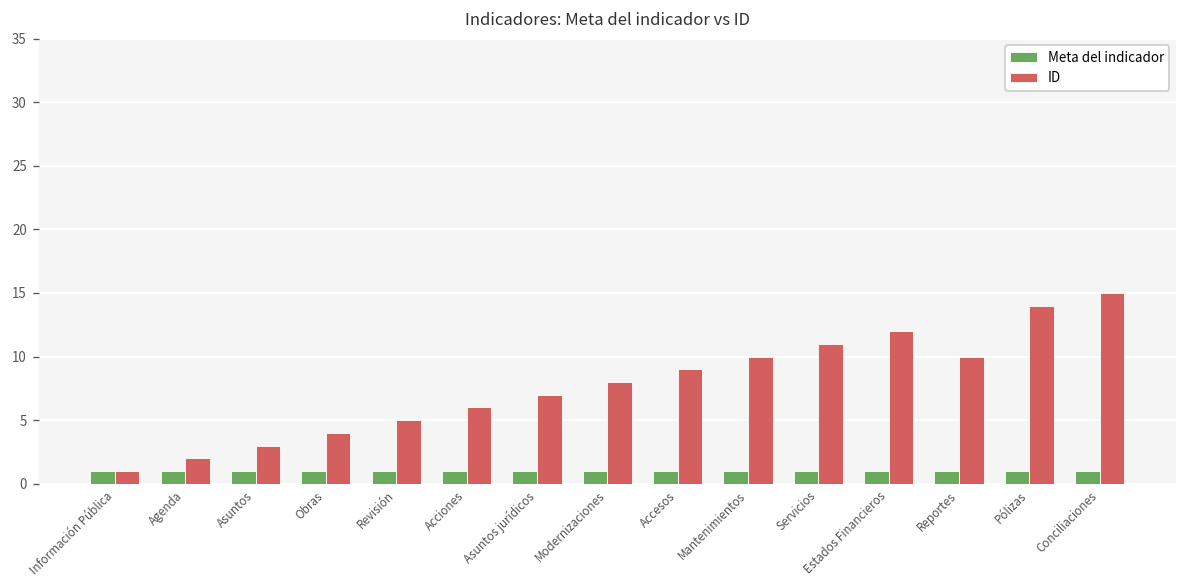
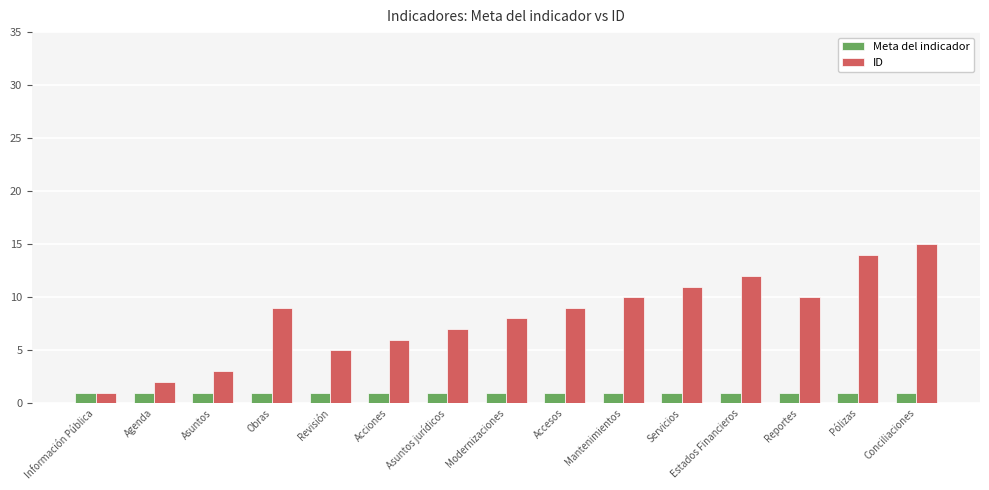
ID, Obras: 4 -> 9
